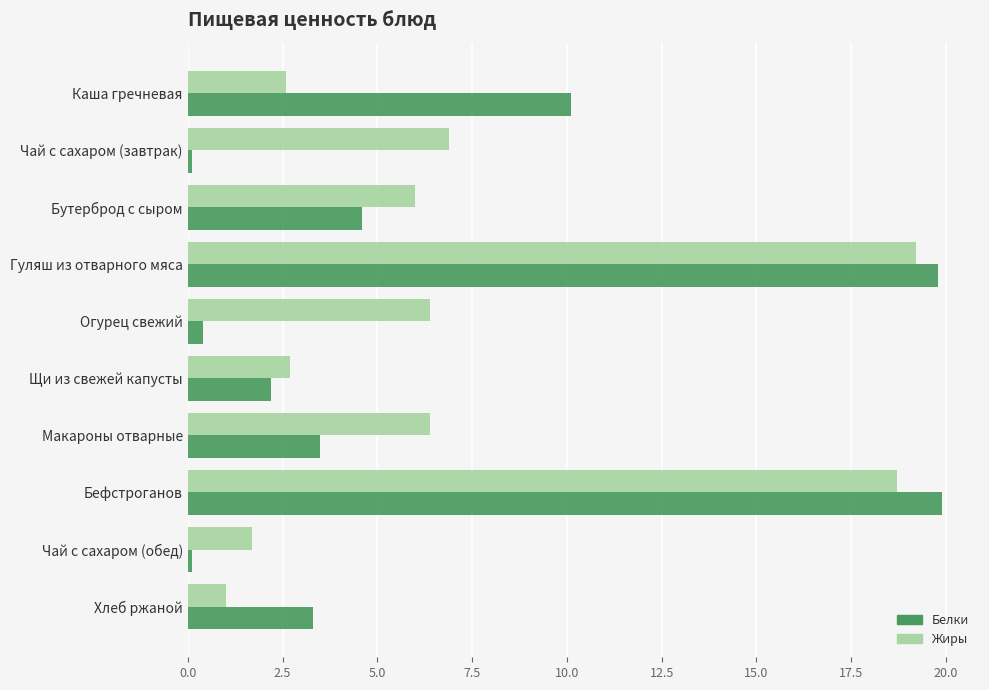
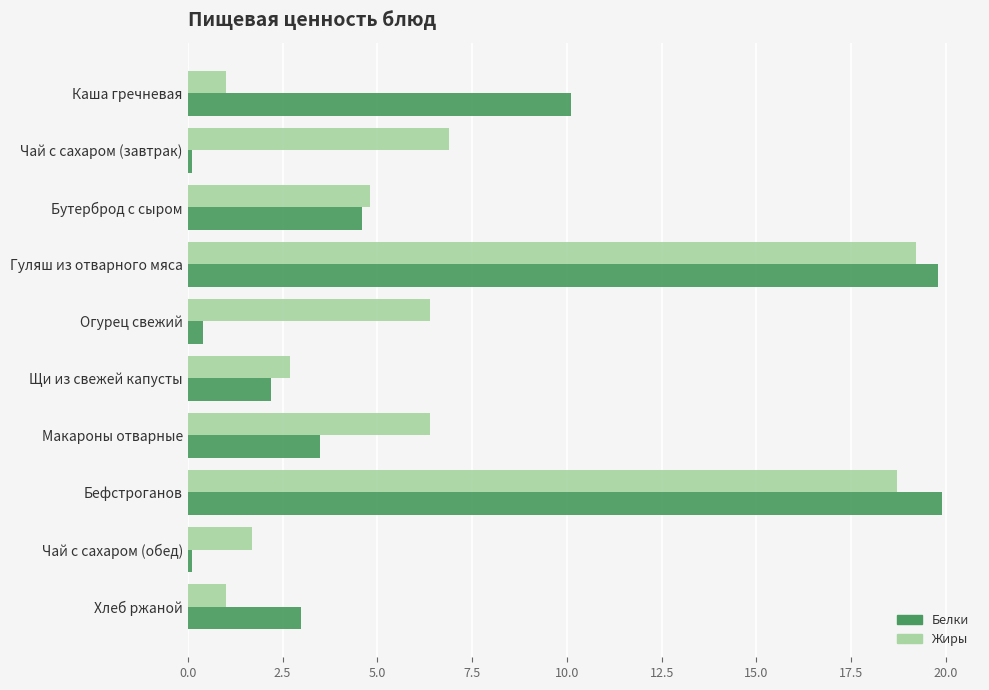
Жиры, Каша гречневая: 2.6 -> 1.0
Жиры, Бутерброд с сыром: 6.0 -> 4.8
Белки, Хлеб ржаной: 3.3 -> 3.0
